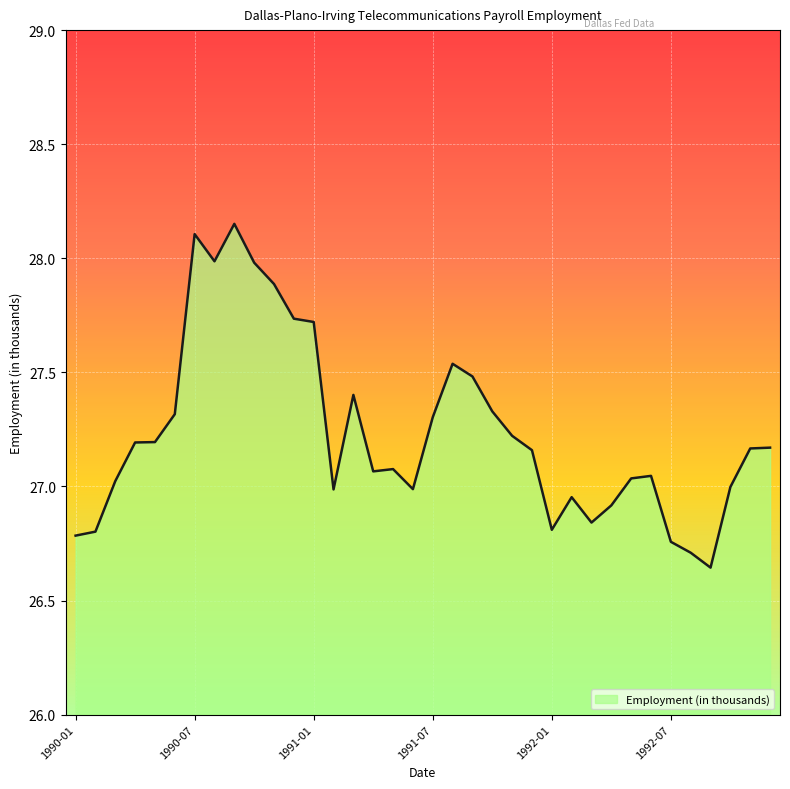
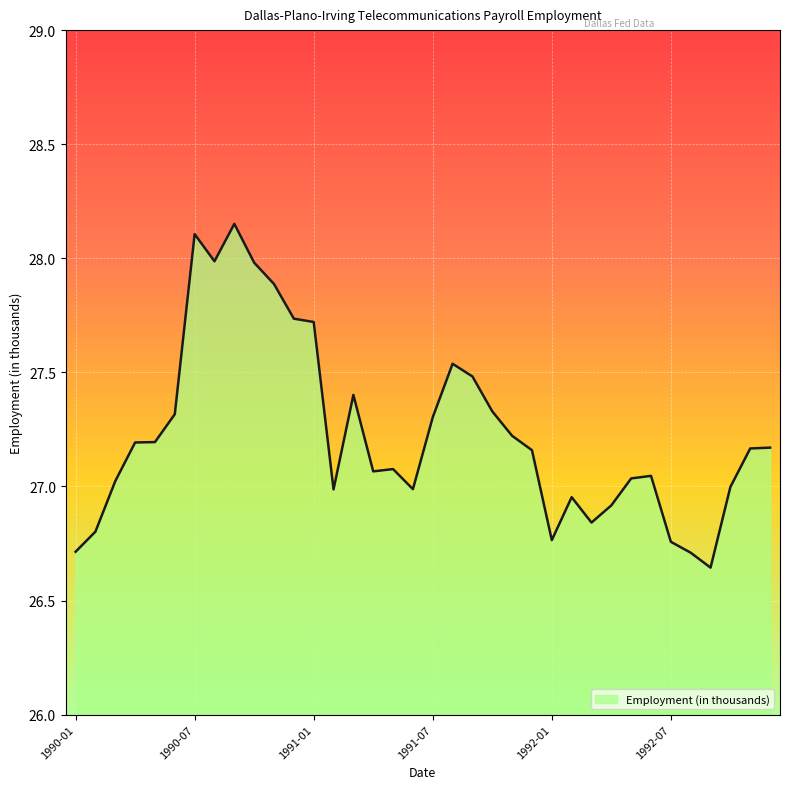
1990-01: 26.78 -> 26.71
1992-01: 26.81 -> 26.76
